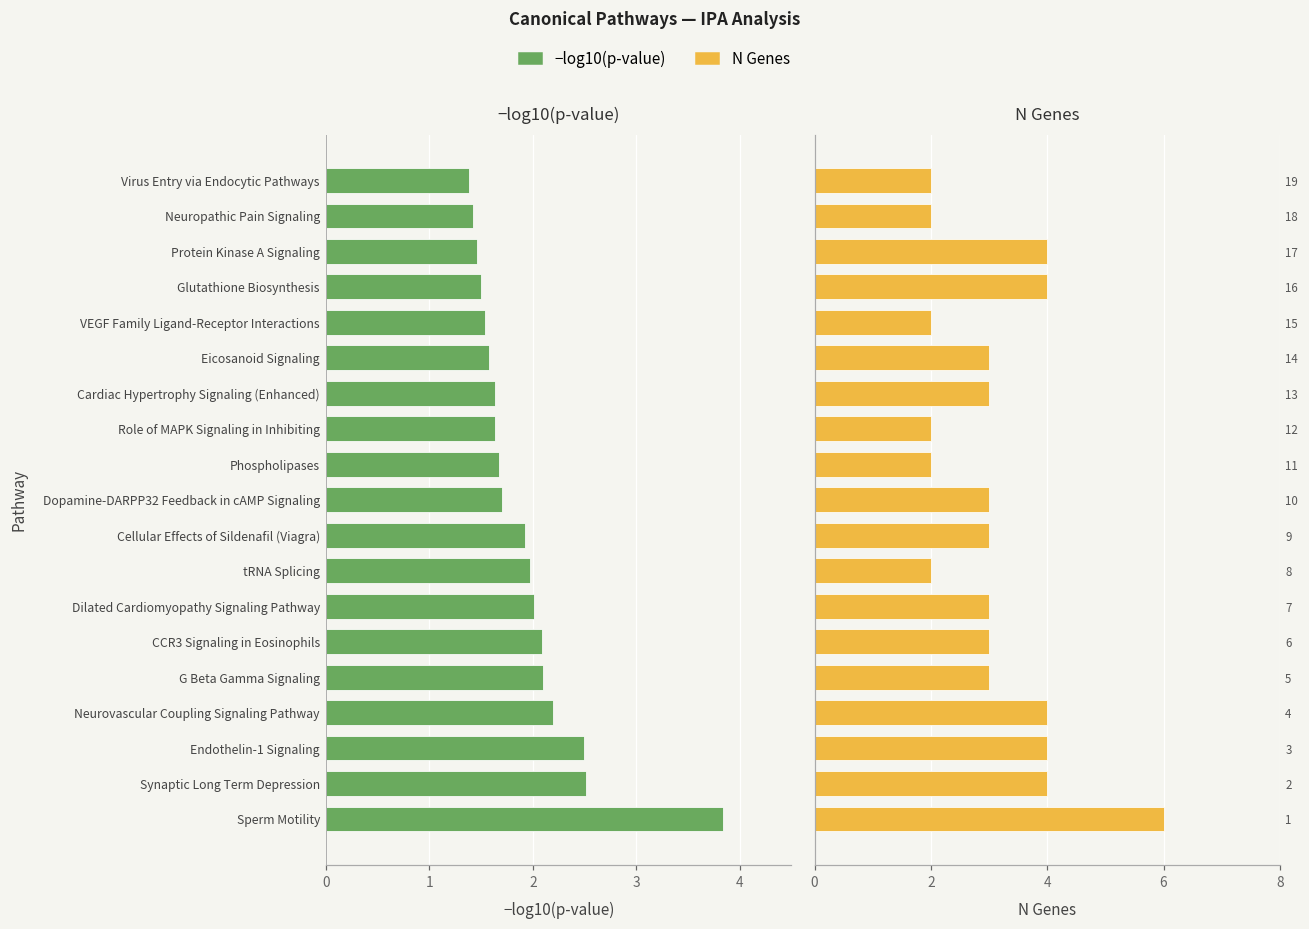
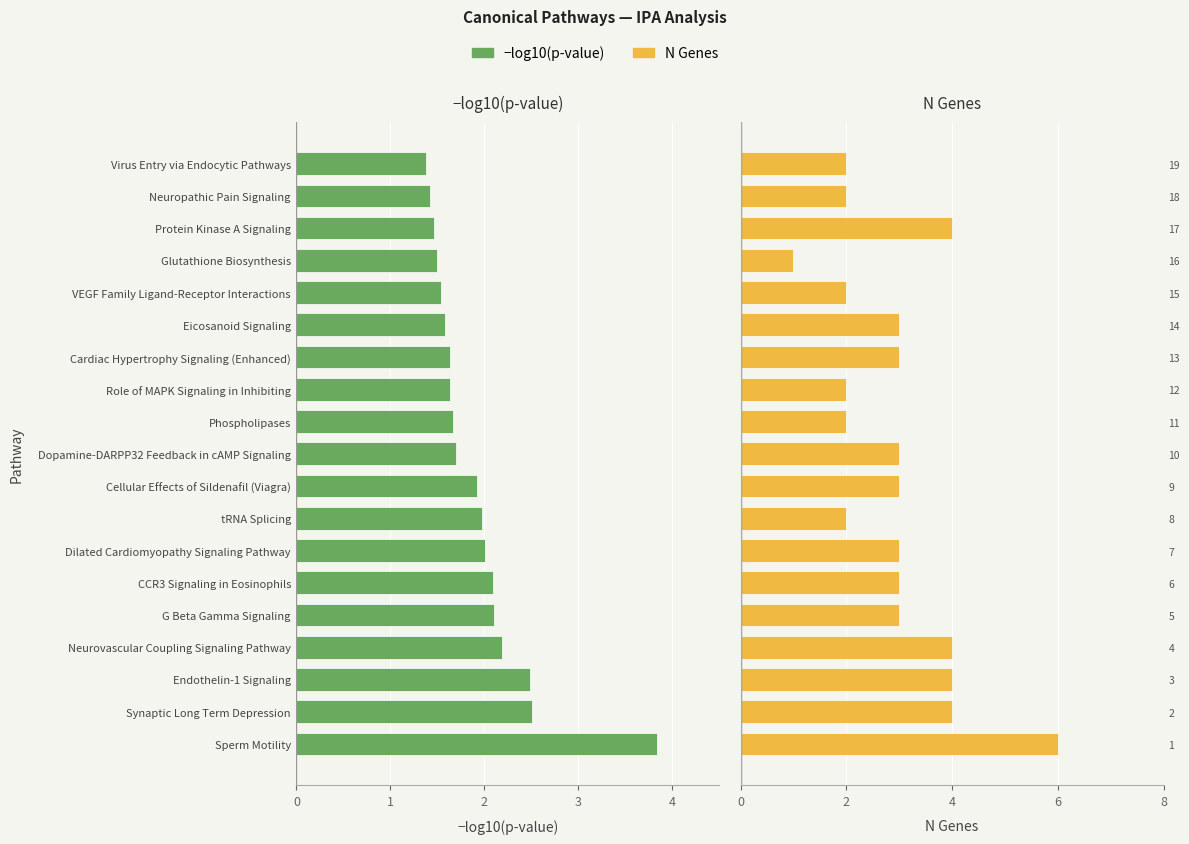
N Genes, 16: 4 -> 1
